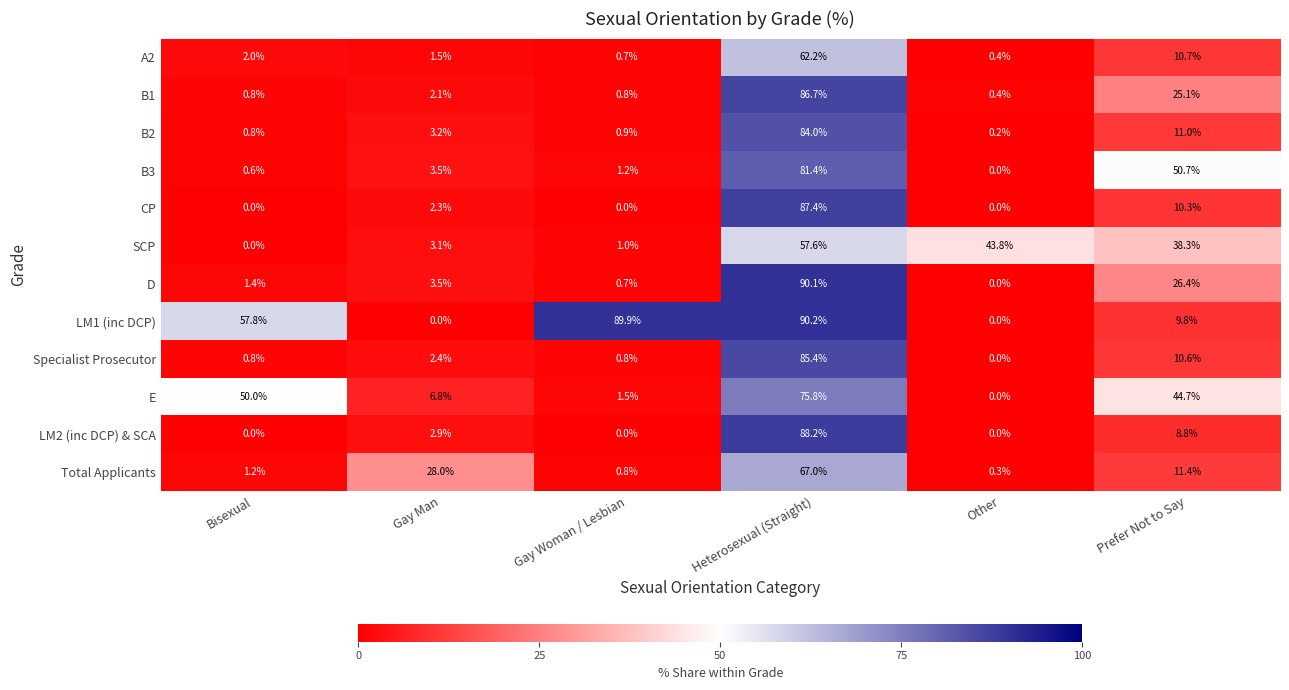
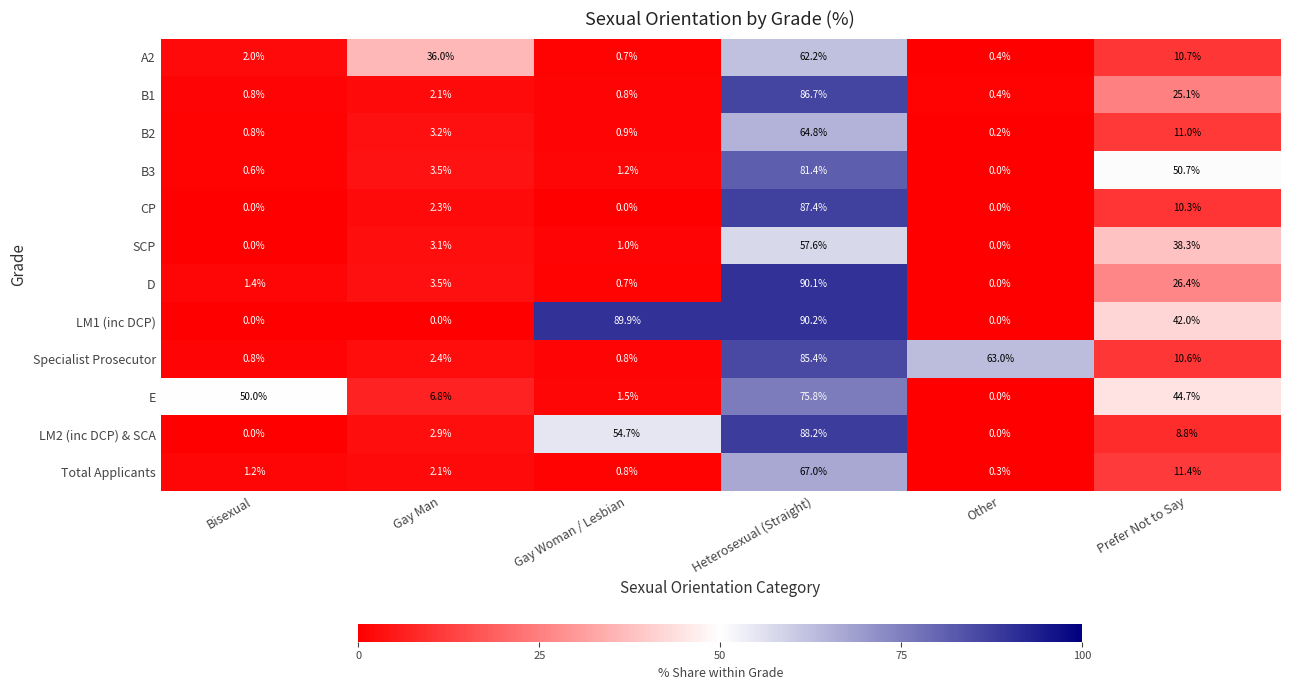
A2, Gay Man: 1.5% -> 36.0%
B2, Heterosexual (Straight): 84.0% -> 64.8%
SCP, Other: 43.8% -> 0.0%
LM1 (inc DCP), Bisexual: 57.8% -> 0.0%
LM1 (inc DCP), Prefer Not to Say: 9.8% -> 42.0%
Specialist Prosecutor, Other: 0.0% -> 63.0%
LM2 (inc DCP) & SCA, Gay Woman / Lesbian: 0.0% -> 54.7%
Total Applicants, Gay Man: 28.0% -> 2.1%
